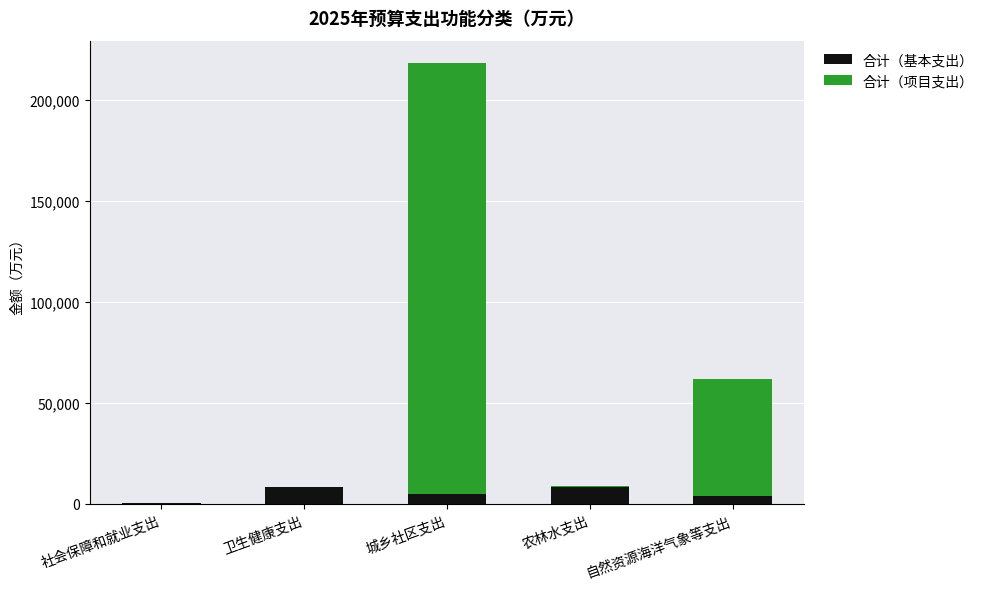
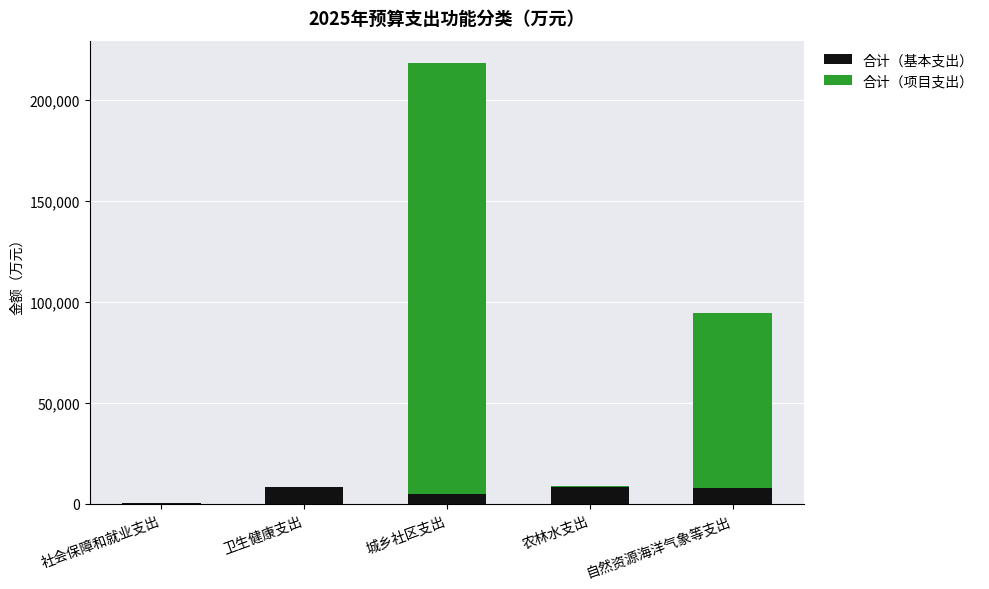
合计（基本支出）, 自然资源海洋气象等支出: 4,000 -> 8,000
合计（项目支出）, 自然资源海洋气象等支出: 58,000 -> 86,000
